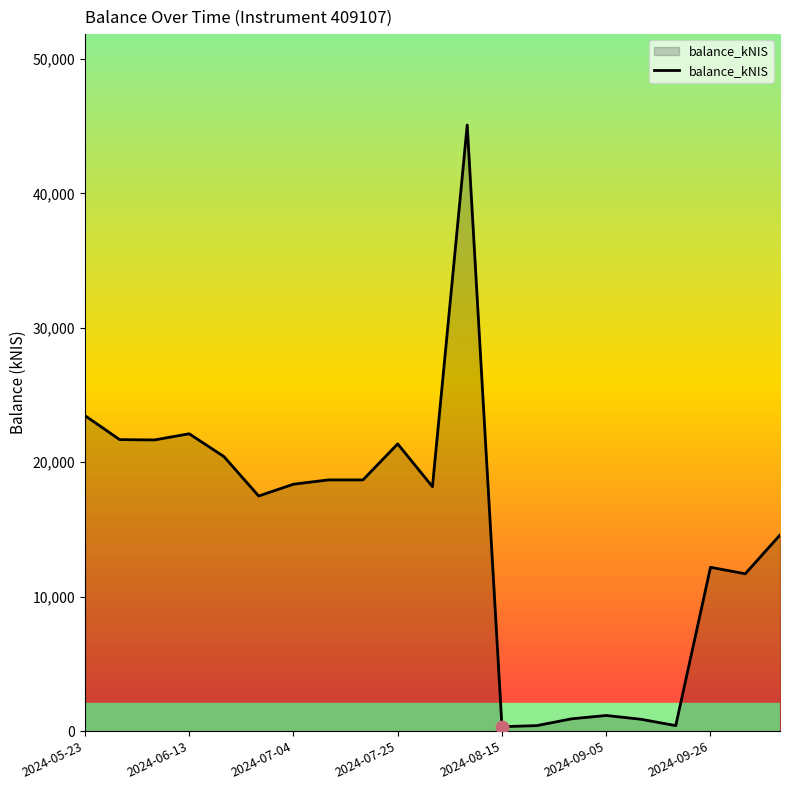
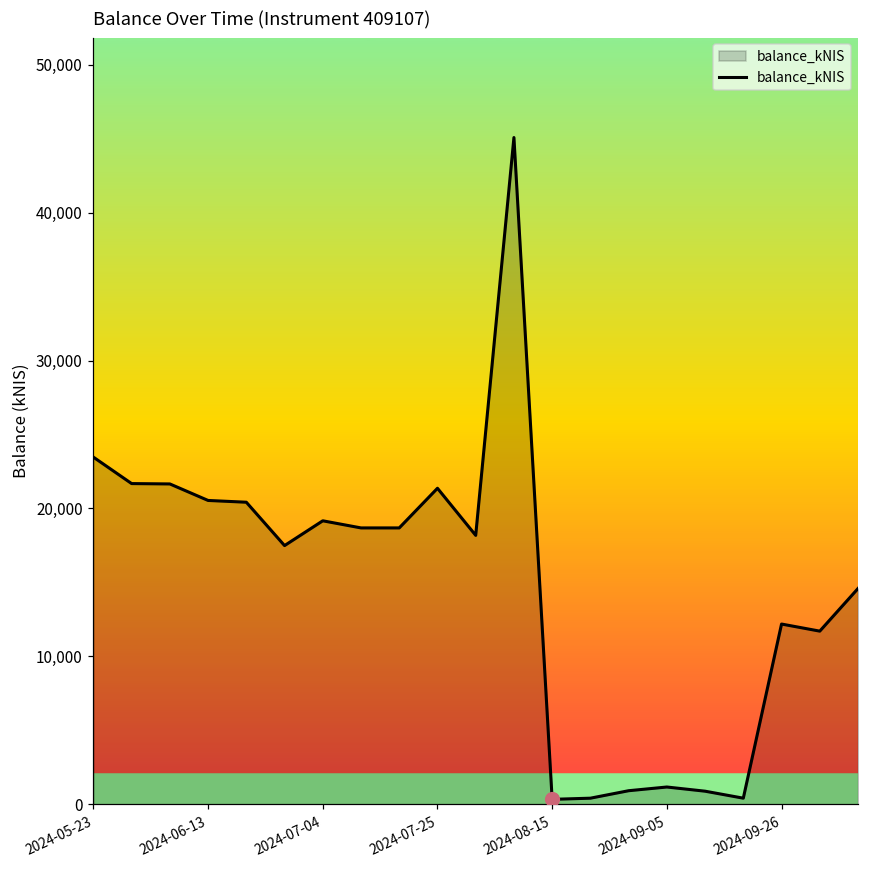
balance_kNIS, 2024-06-13: 22,100 -> 20,500
balance_kNIS, 2024-07-04: 18,400 -> 19,200
